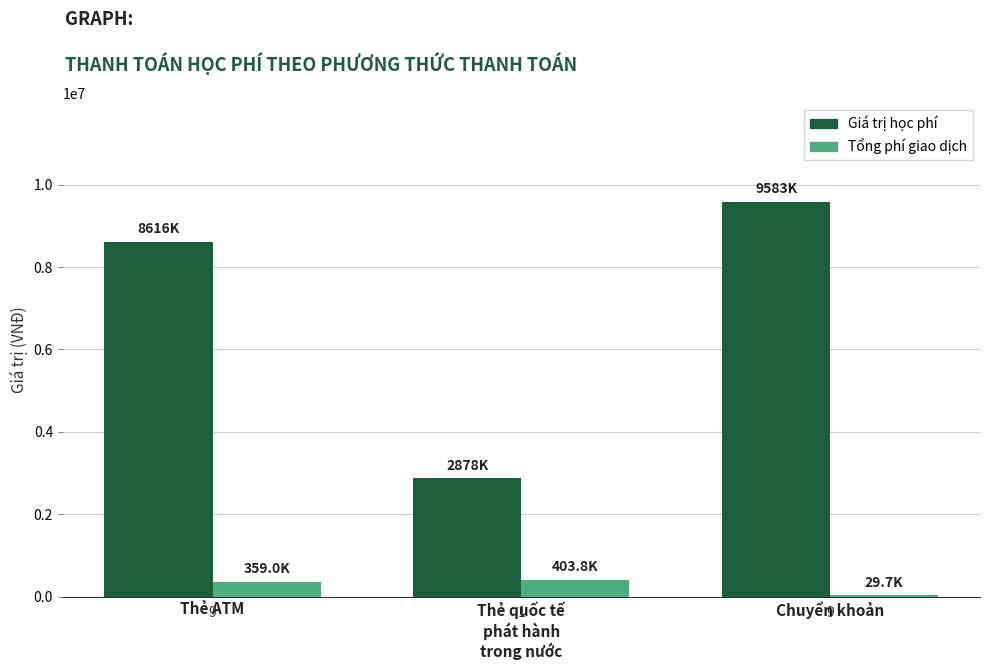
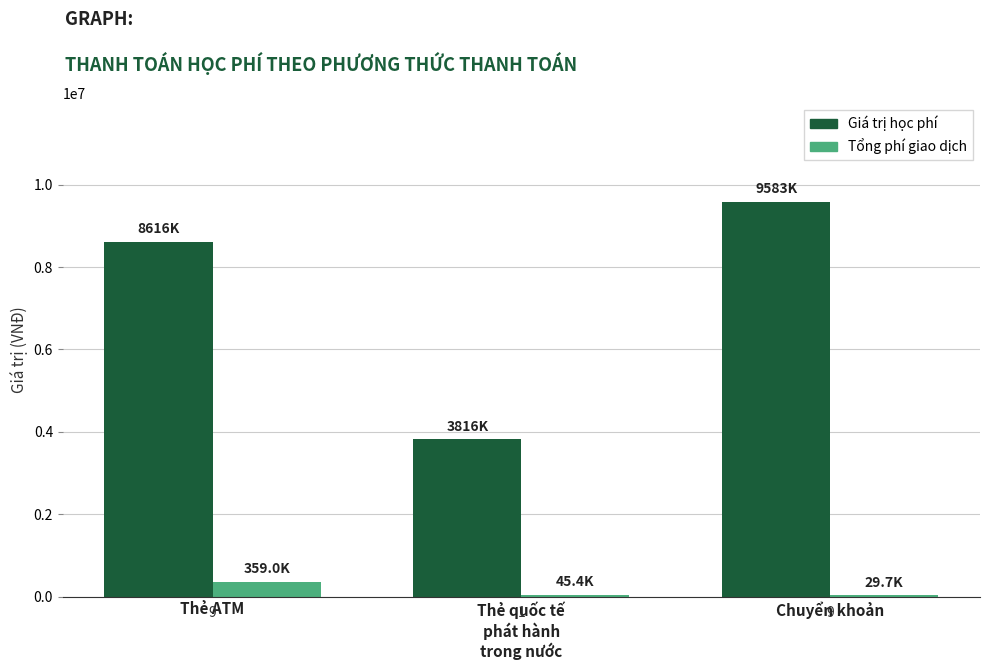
Giá trị học phí, Thẻ quốc tế phát hành trong nước: 2878K -> 3816K
Tổng phí giao dịch, Thẻ quốc tế phát hành trong nước: 403.8K -> 45.4K
